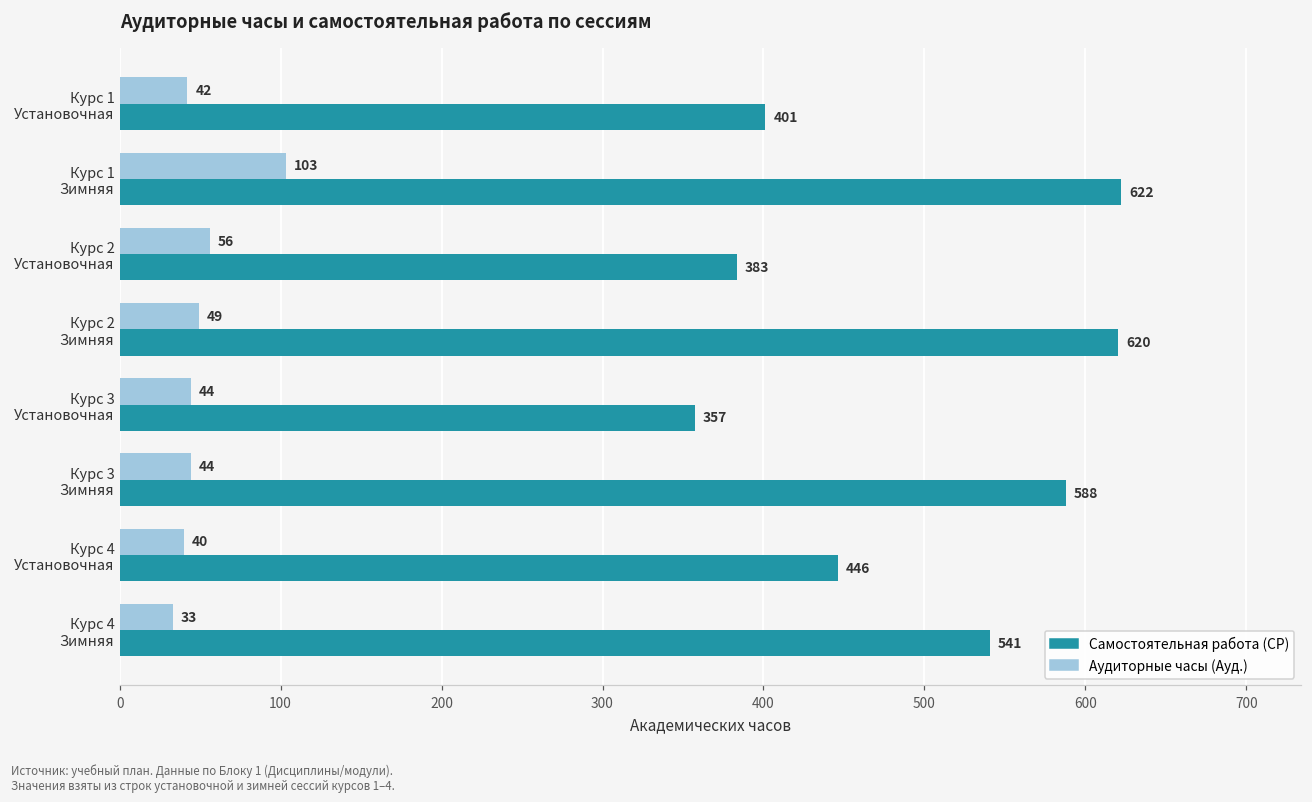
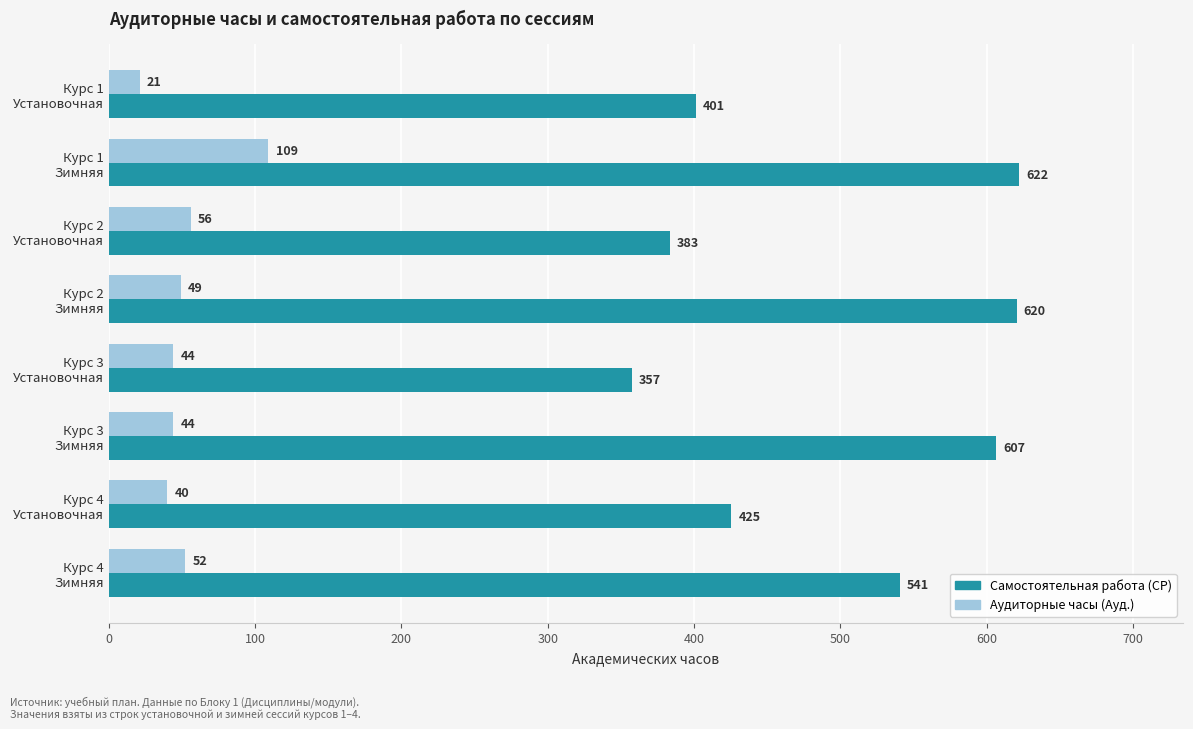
Аудиторные часы (Ауд.), Курс 1 Установочная: 42 -> 21
Аудиторные часы (Ауд.), Курс 1 Зимняя: 103 -> 109
Самостоятельная работа (СР), Курс 3 Зимняя: 588 -> 607
Самостоятельная работа (СР), Курс 4 Установочная: 446 -> 425
Аудиторные часы (Ауд.), Курс 4 Зимняя: 33 -> 52
